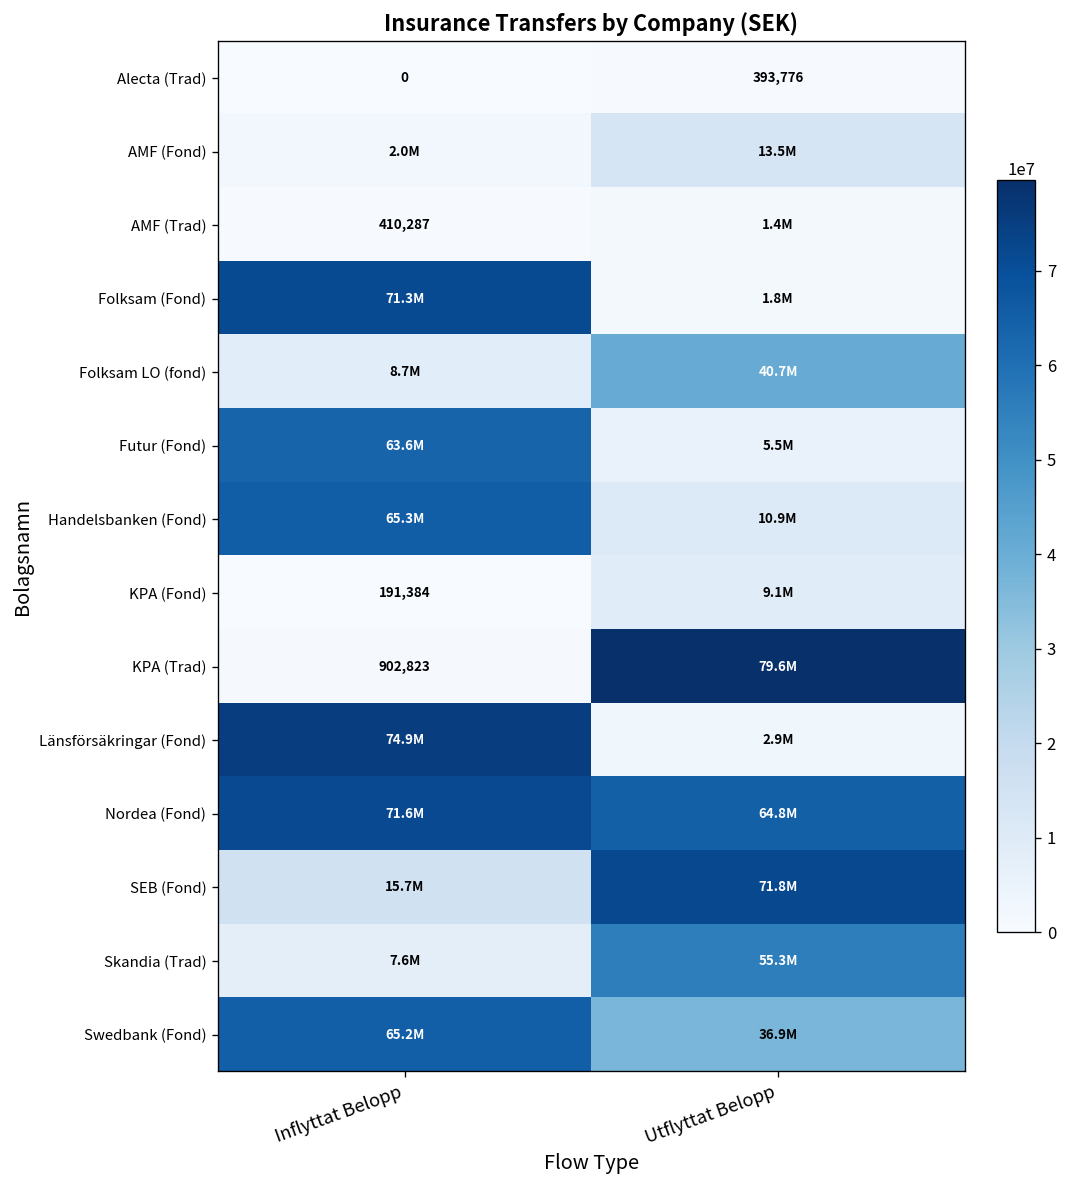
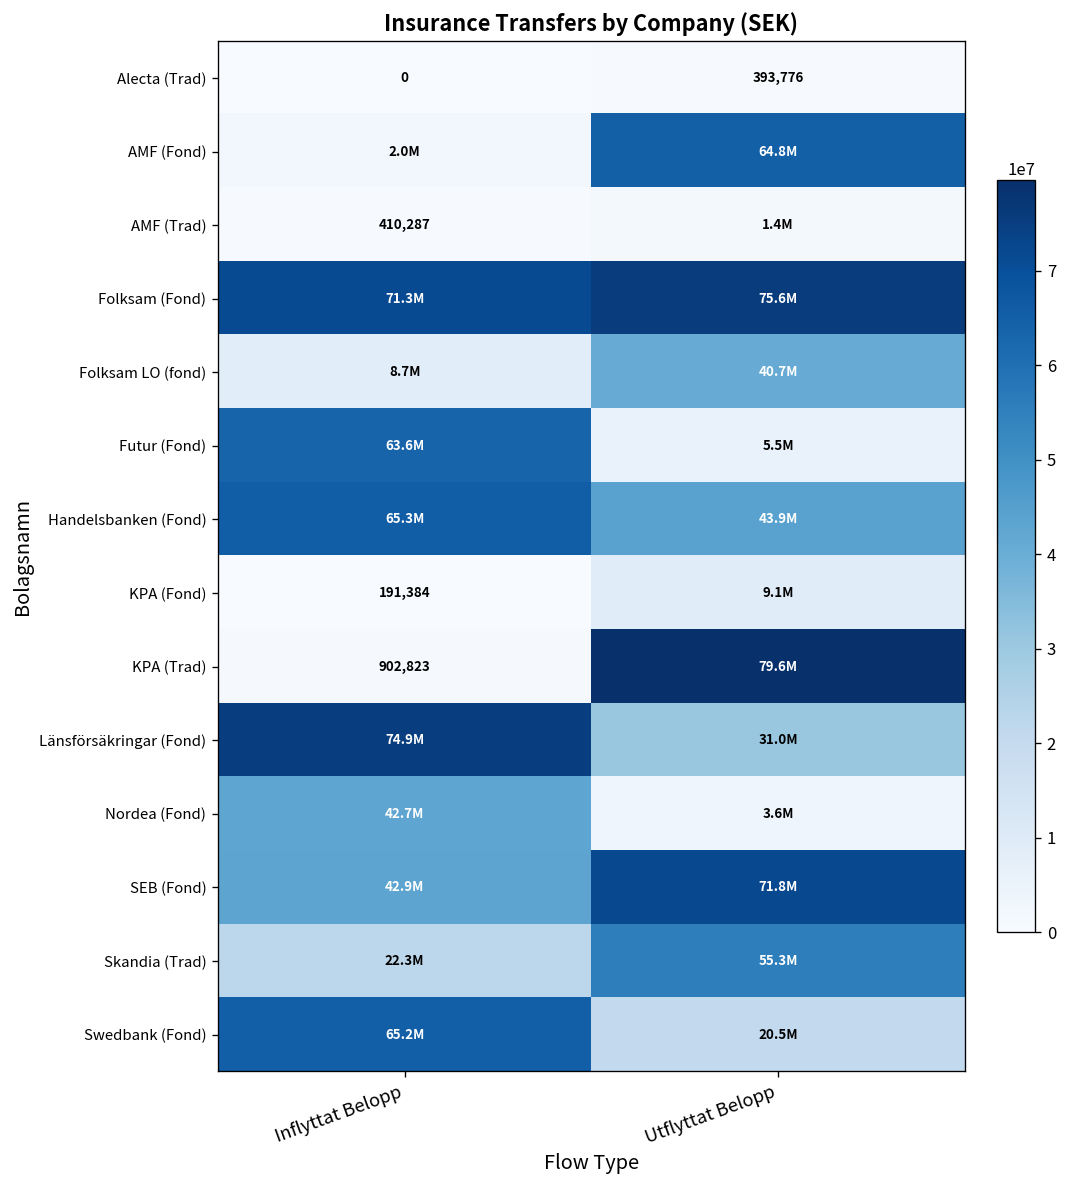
AMF (Fond), Utflyttat Belopp: 13.5M -> 64.8M
Folksam (Fond), Utflyttat Belopp: 1.8M -> 75.6M
Handelsbanken (Fond), Utflyttat Belopp: 10.9M -> 43.9M
Länsförsäkringar (Fond), Utflyttat Belopp: 2.9M -> 31.0M
Nordea (Fond), Inflyttat Belopp: 71.6M -> 42.7M
Nordea (Fond), Utflyttat Belopp: 64.8M -> 3.6M
SEB (Fond), Inflyttat Belopp: 15.7M -> 42.9M
Skandia (Trad), Inflyttat Belopp: 7.6M -> 22.3M
Swedbank (Fond), Utflyttat Belopp: 36.9M -> 20.5M
